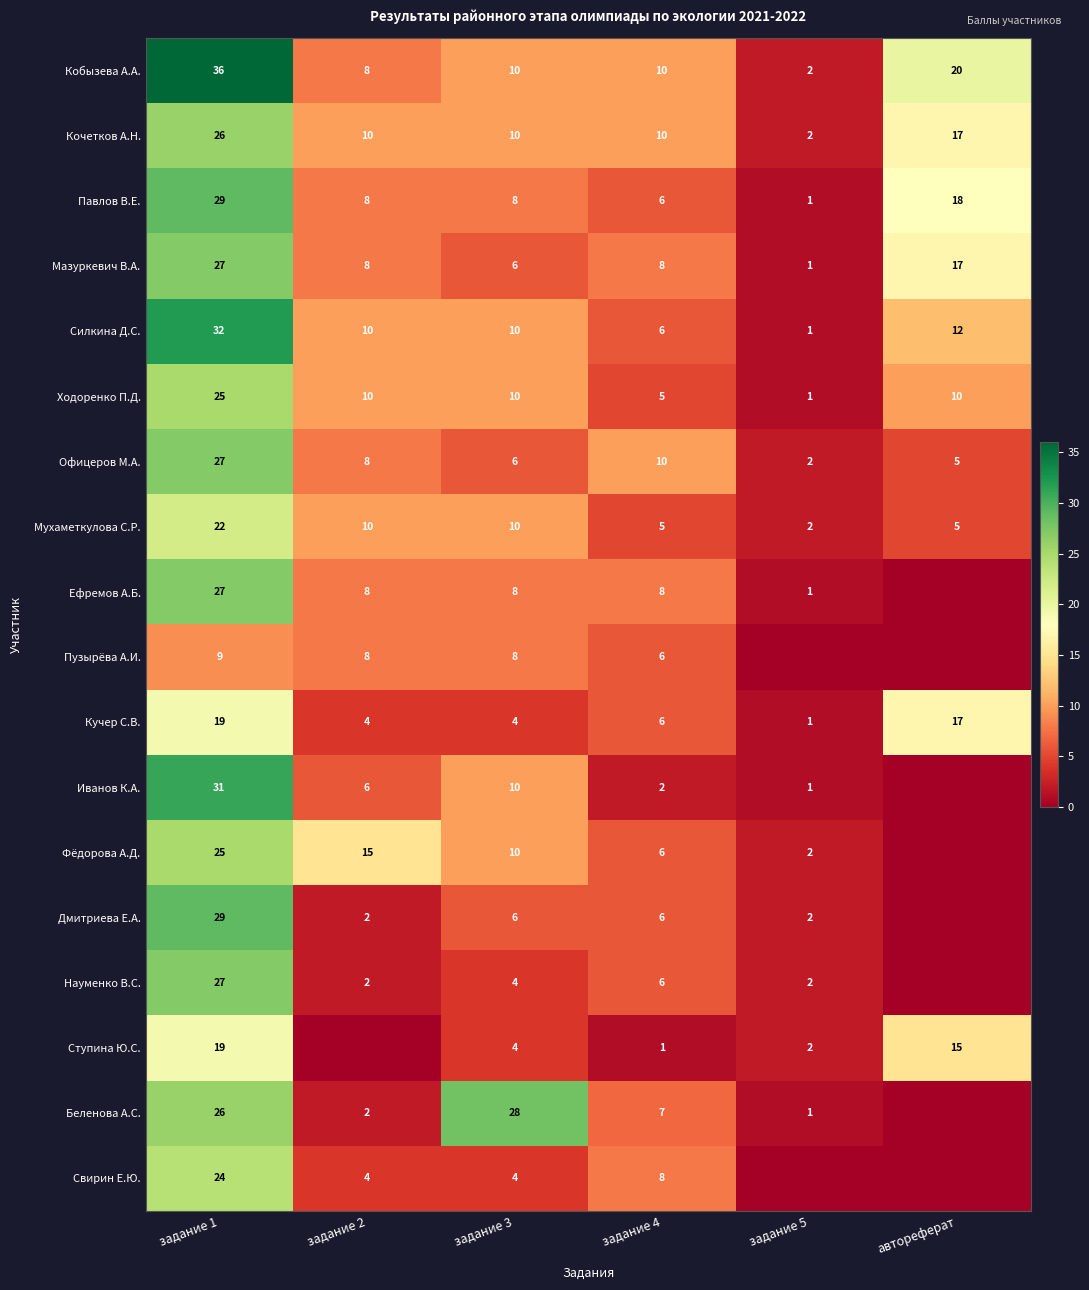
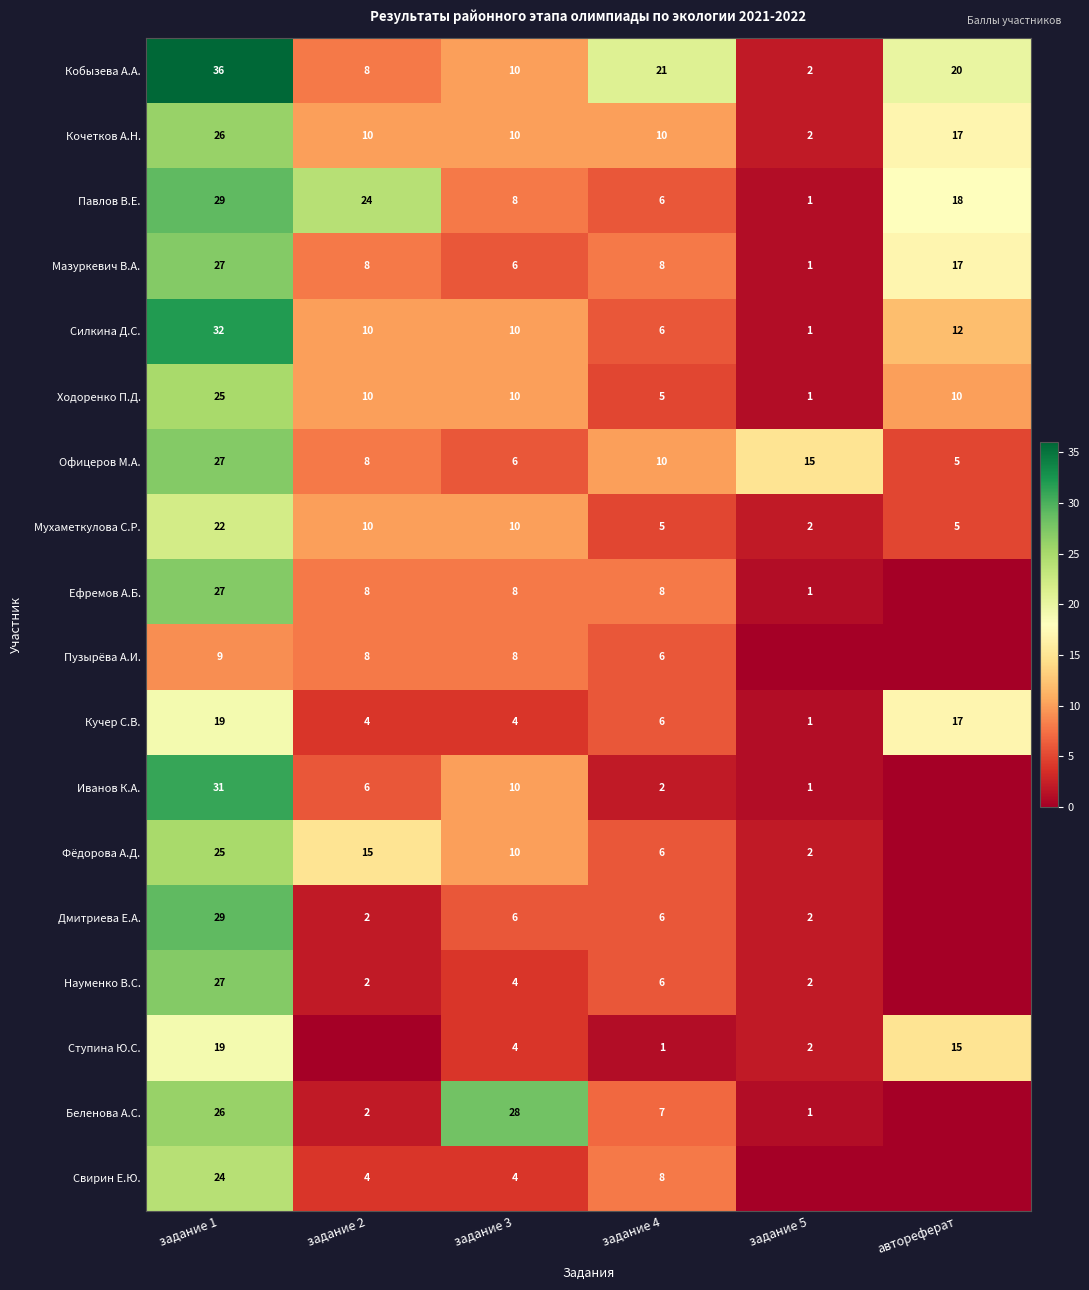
Кобызева А.А., задание 4: 10 -> 21
Павлов В.Е., задание 2: 8 -> 24
Офицеров М.А., задание 5: 2 -> 15
